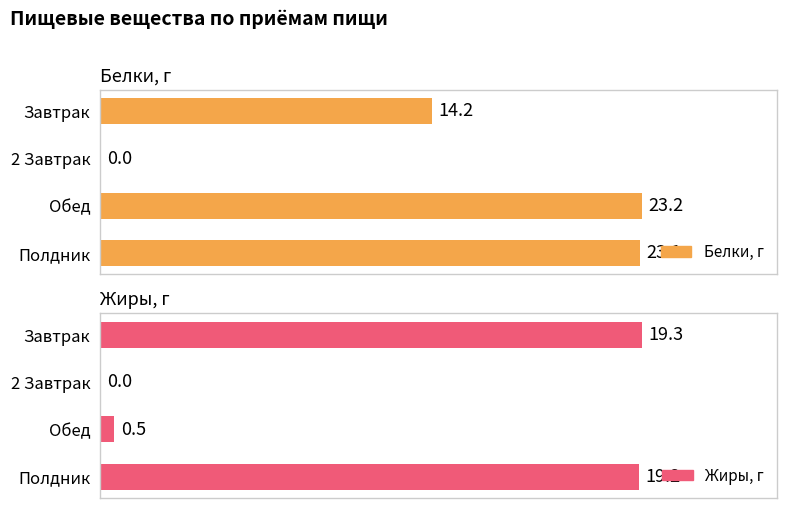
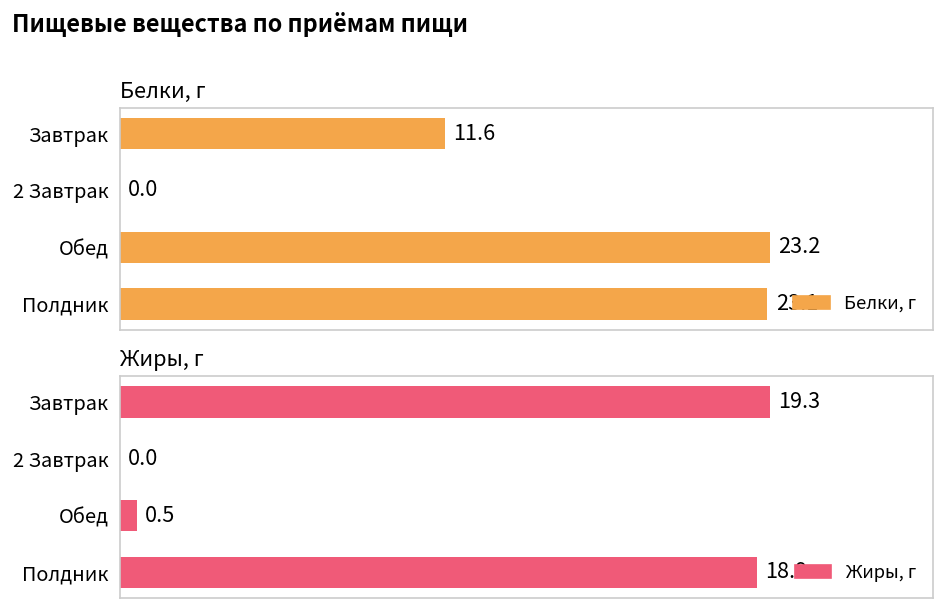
Белки, г, Завтрак: 14.2 -> 11.6
Жиры, г, Полдник: 19.2 -> 18.9
